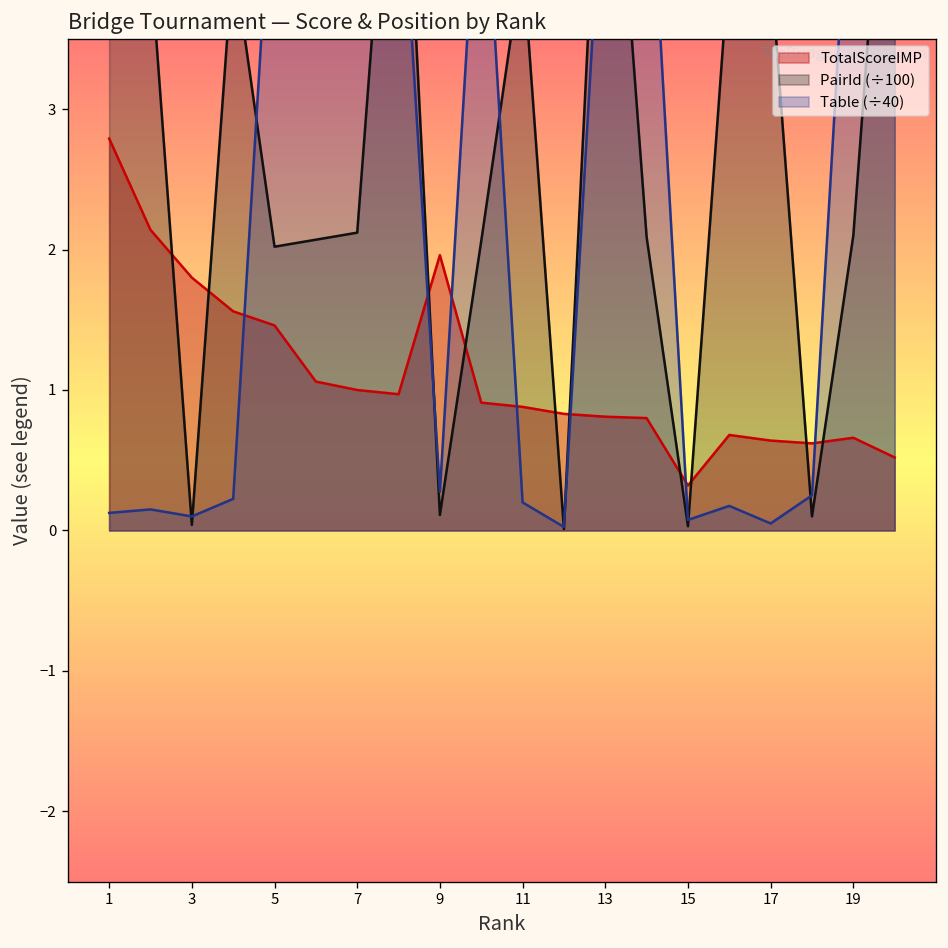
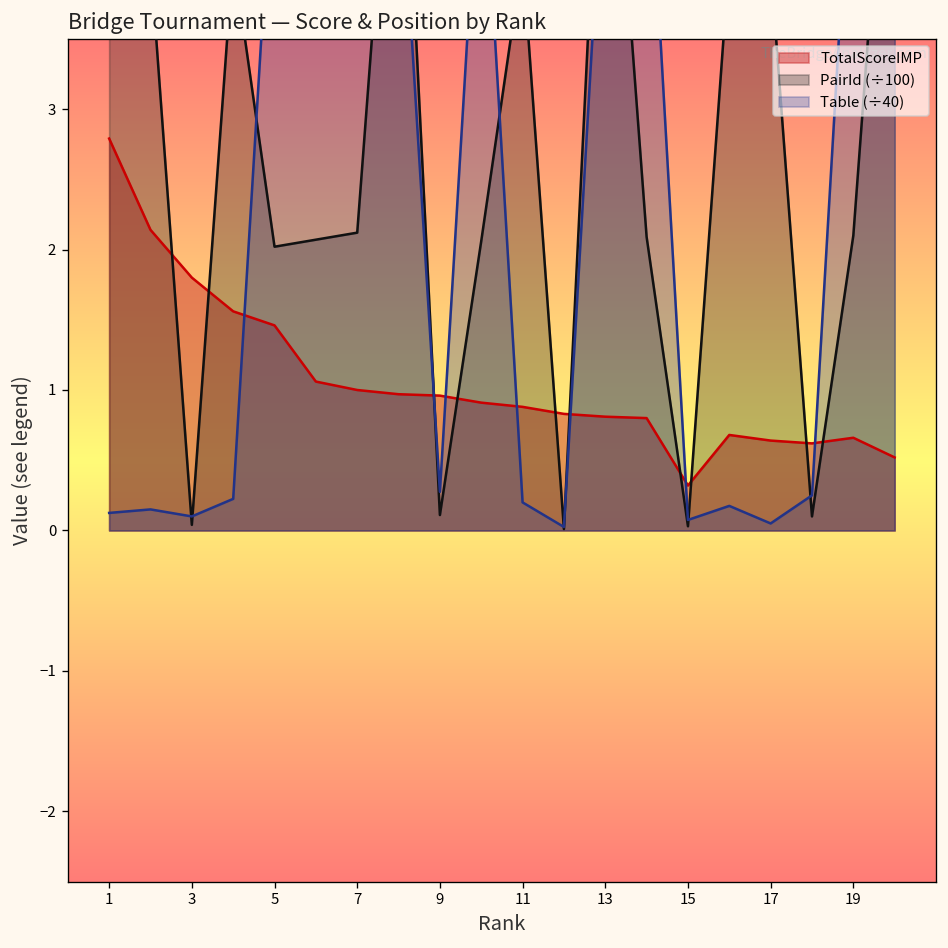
TotalScoreIMP, 9: 1.96 -> 0.96
